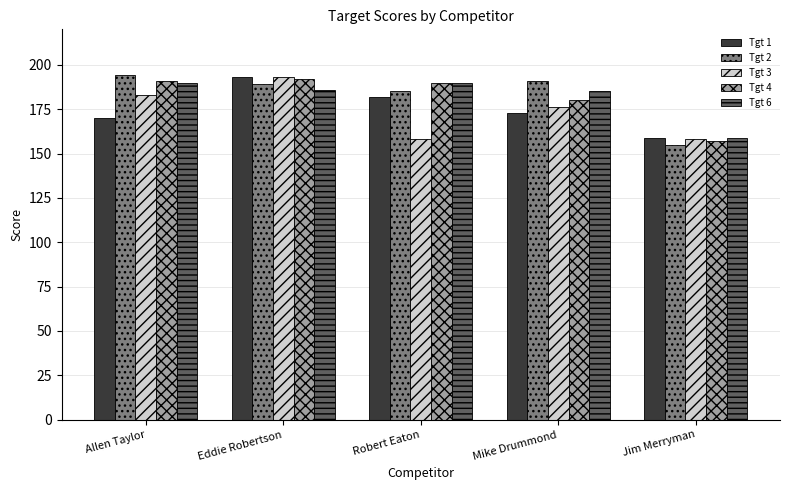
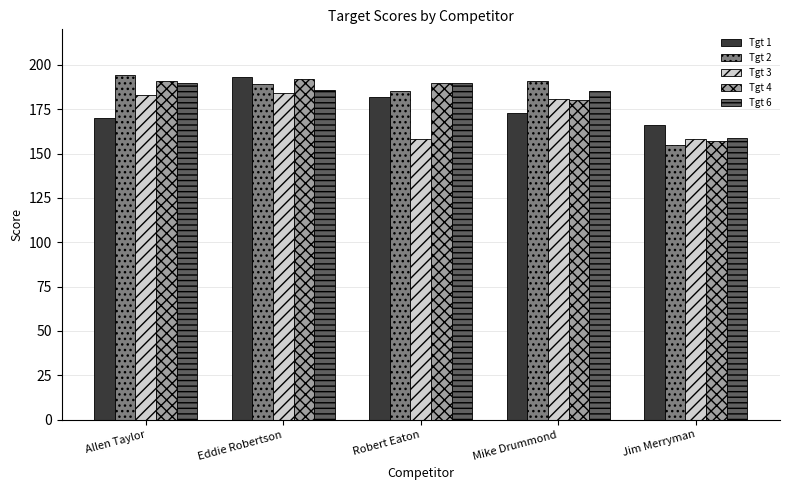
Tgt 3, Eddie Robertson: 193 -> 184
Tgt 3, Mike Drummond: 176 -> 181
Tgt 1, Jim Merryman: 159 -> 166
